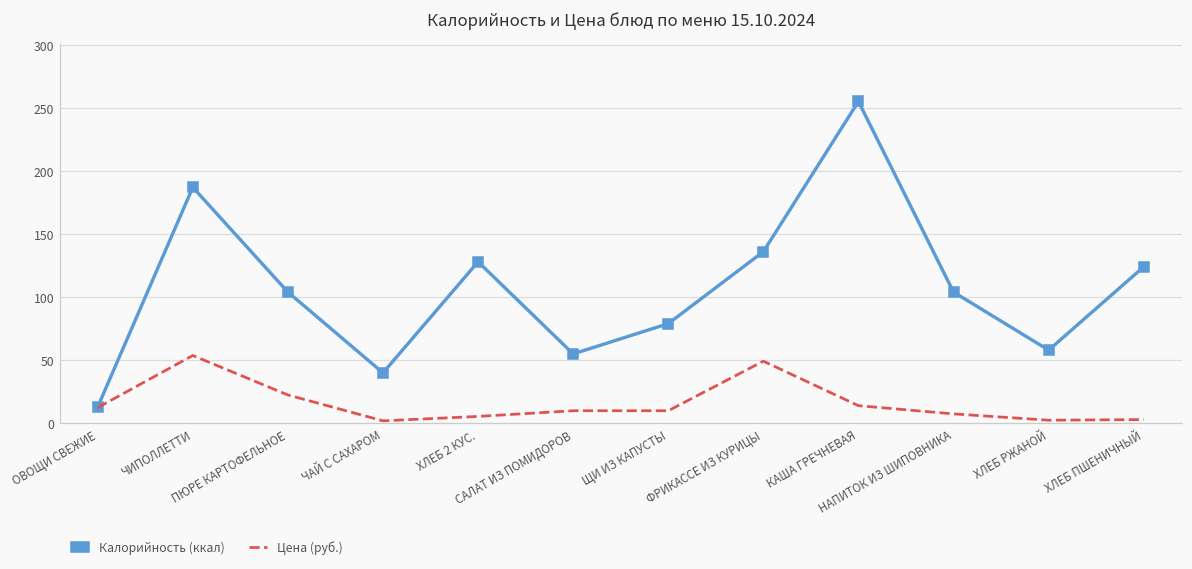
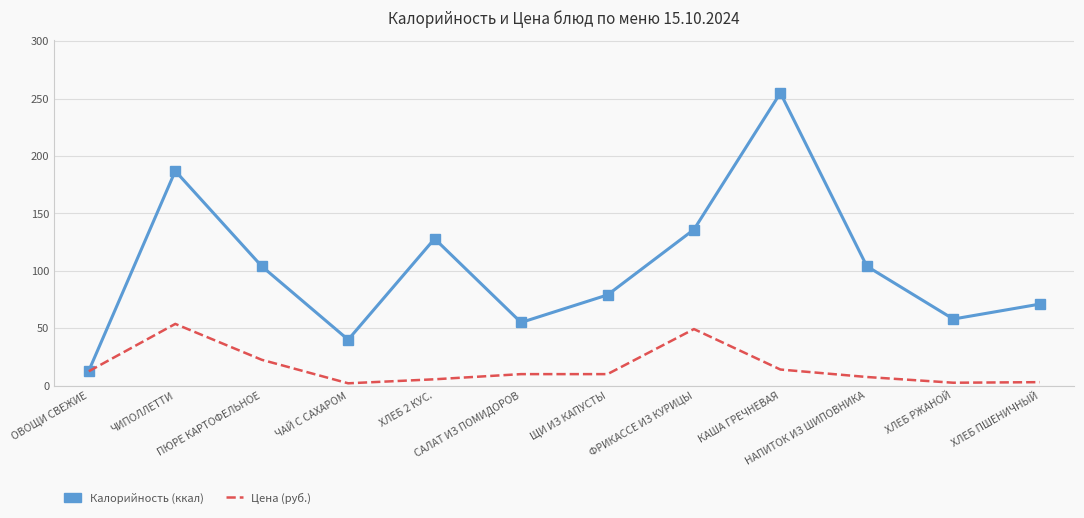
Калорийность (ккал), ХЛЕБ ПШЕНИЧНЫЙ: 124 -> 71
